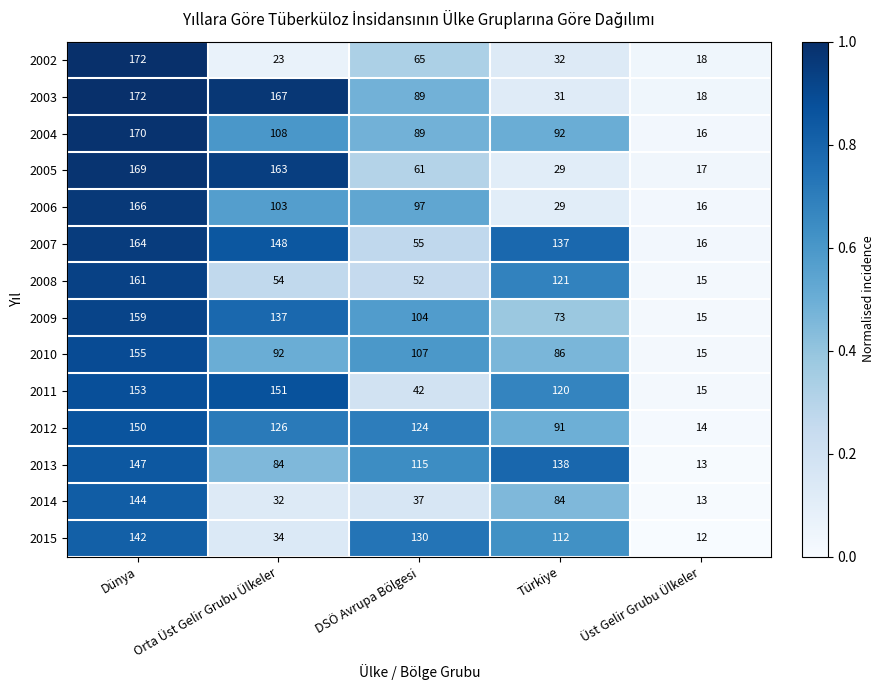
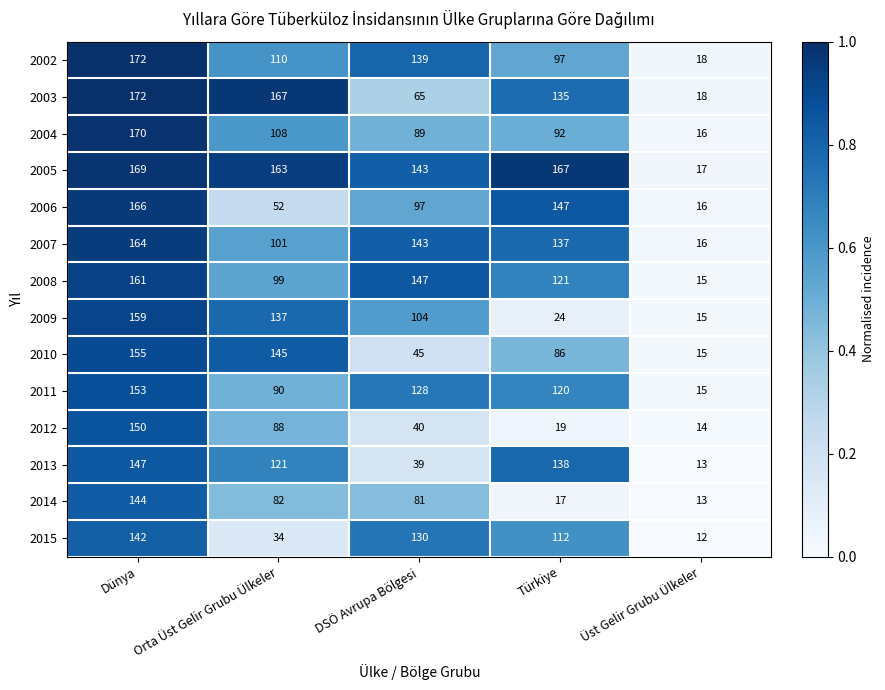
2002, Orta Üst Gelir Grubu Ülkeler: 23 -> 110
2002, DSÖ Avrupa Bölgesi: 65 -> 139
2002, Türkiye: 32 -> 97
2003, DSÖ Avrupa Bölgesi: 89 -> 65
2003, Türkiye: 31 -> 135
2005, DSÖ Avrupa Bölgesi: 61 -> 143
2005, Türkiye: 29 -> 167
2006, Orta Üst Gelir Grubu Ülkeler: 103 -> 52
2006, Türkiye: 29 -> 147
2007, Orta Üst Gelir Grubu Ülkeler: 148 -> 101
2007, DSÖ Avrupa Bölgesi: 55 -> 143
2008, Orta Üst Gelir Grubu Ülkeler: 54 -> 99
2008, DSÖ Avrupa Bölgesi: 52 -> 147
2009, Türkiye: 73 -> 24
2010, Orta Üst Gelir Grubu Ülkeler: 92 -> 145
2010, DSÖ Avrupa Bölgesi: 107 -> 45
2011, Orta Üst Gelir Grubu Ülkeler: 151 -> 90
2011, DSÖ Avrupa Bölgesi: 42 -> 128
2012, Orta Üst Gelir Grubu Ülkeler: 126 -> 88
2012, DSÖ Avrupa Bölgesi: 124 -> 40
2012, Türkiye: 91 -> 19
2013, Orta Üst Gelir Grubu Ülkeler: 84 -> 121
2013, DSÖ Avrupa Bölgesi: 115 -> 39
2014, Orta Üst Gelir Grubu Ülkeler: 32 -> 82
2014, DSÖ Avrupa Bölgesi: 37 -> 81
2014, Türkiye: 84 -> 17
